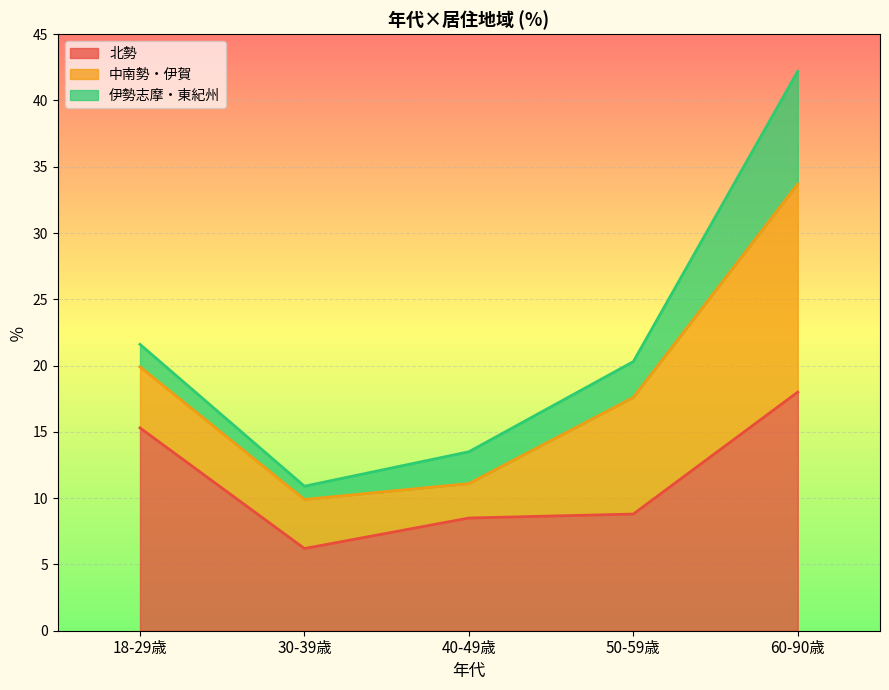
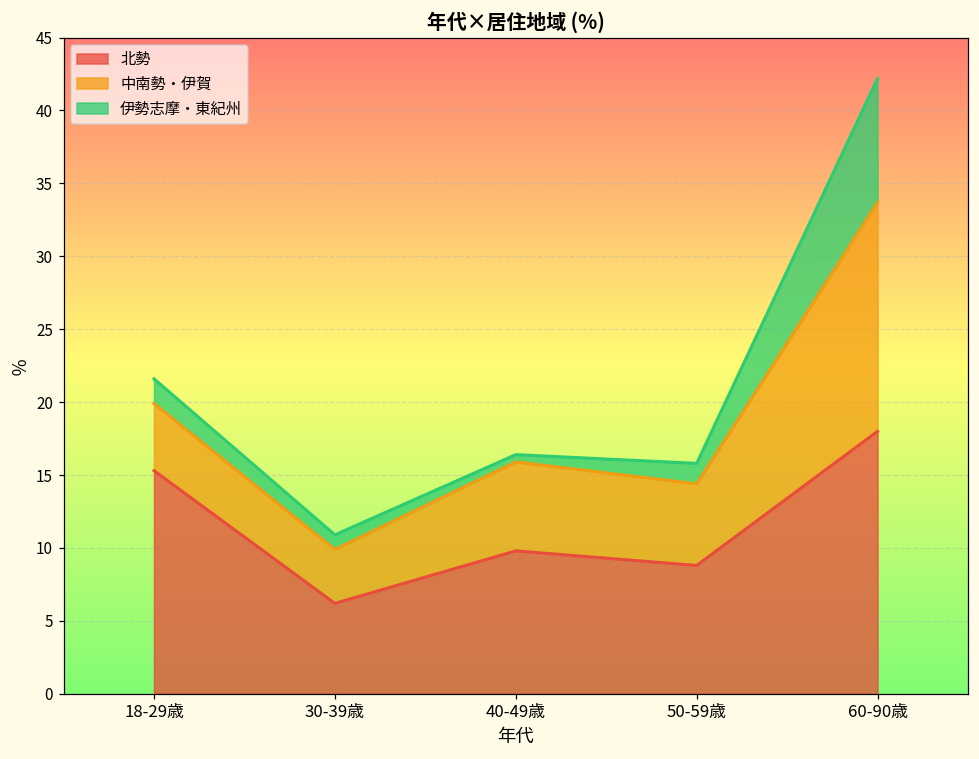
北勢, 40-49歳: 8.5 -> 9.8
中南勢・伊賀, 40-49歳: 2.6 -> 6.1
伊勢志摩・東紀州, 40-49歳: 2.4 -> 0.5
中南勢・伊賀, 50-59歳: 8.8 -> 5.6
伊勢志摩・東紀州, 50-59歳: 2.7 -> 1.4
